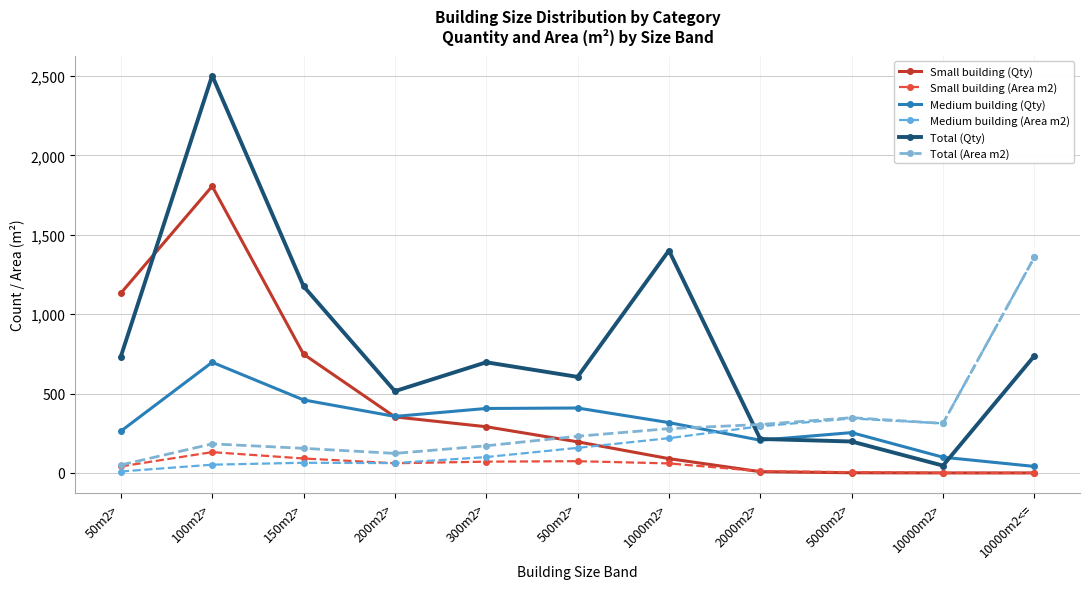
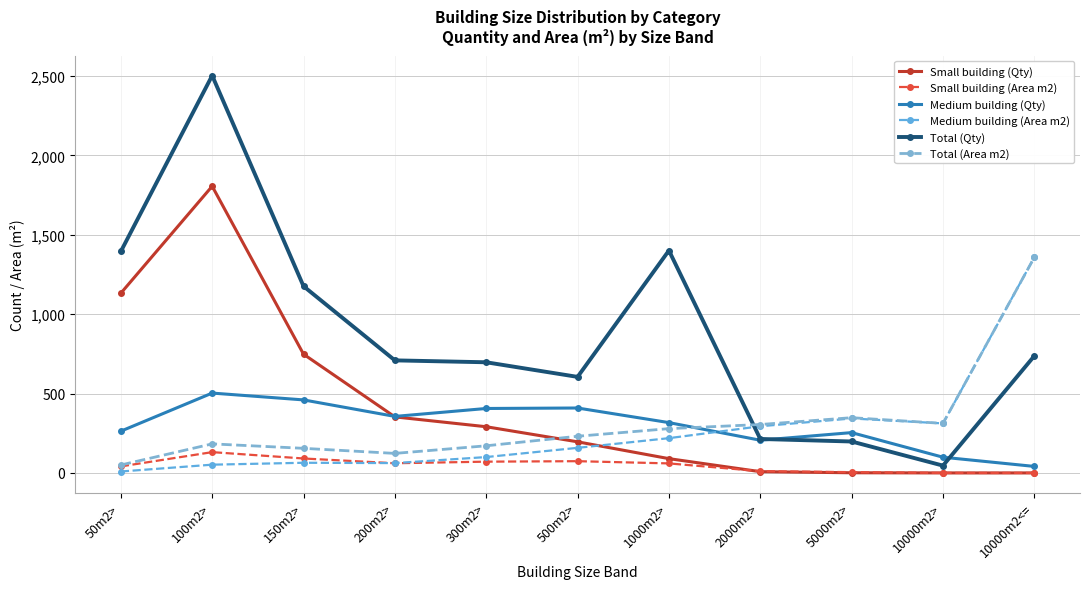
Total (Qty), 50m2>: 730 -> 1,400
Medium building (Qty), 100m2>: 700 -> 500
Total (Qty), 200m2>: 520 -> 710
